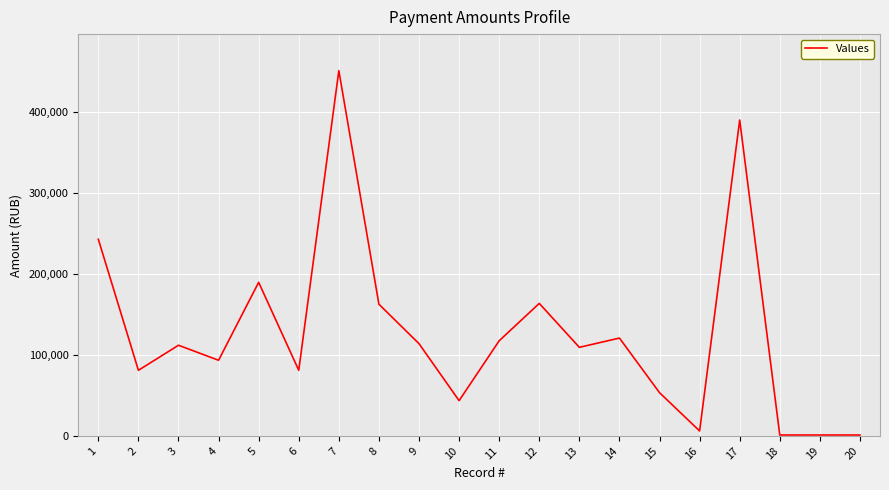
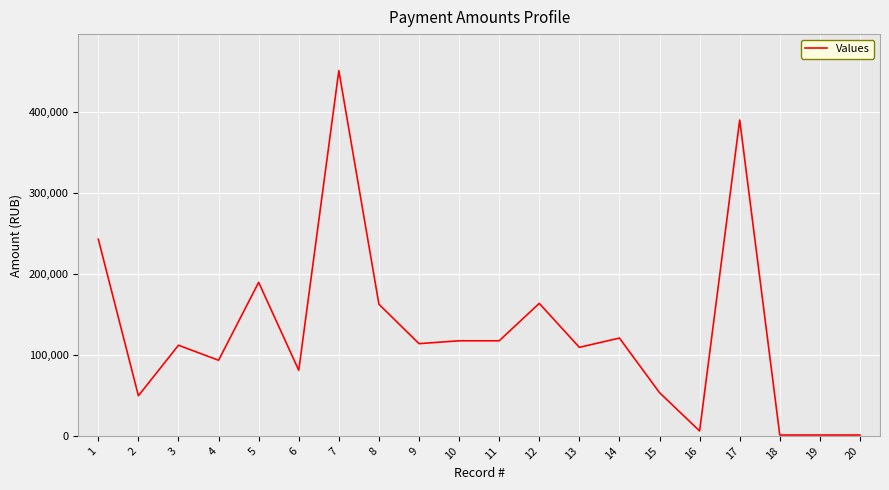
2: 80,000 -> 50,000
10: 40,000 -> 120,000
